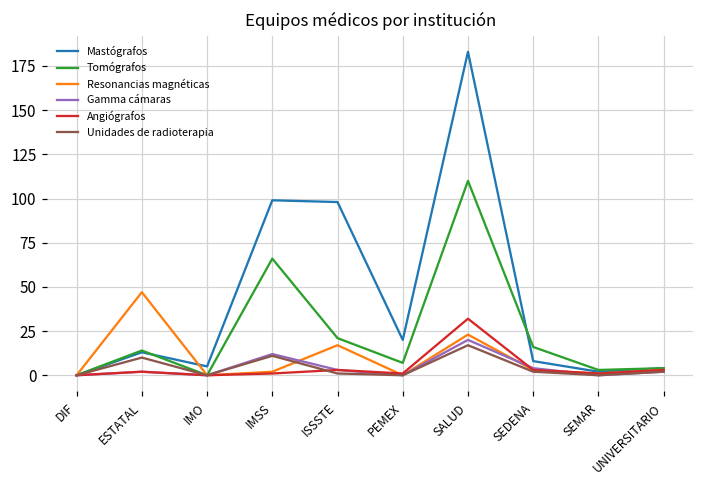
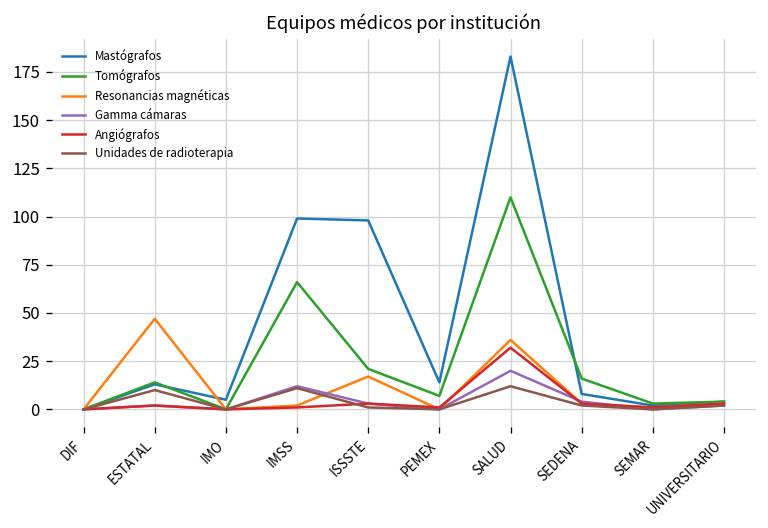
Mastógrafos, PEMEX: 20 -> 14
Resonancias magnéticas, SALUD: 23 -> 36
Unidades de radioterapia, SALUD: 17 -> 12
